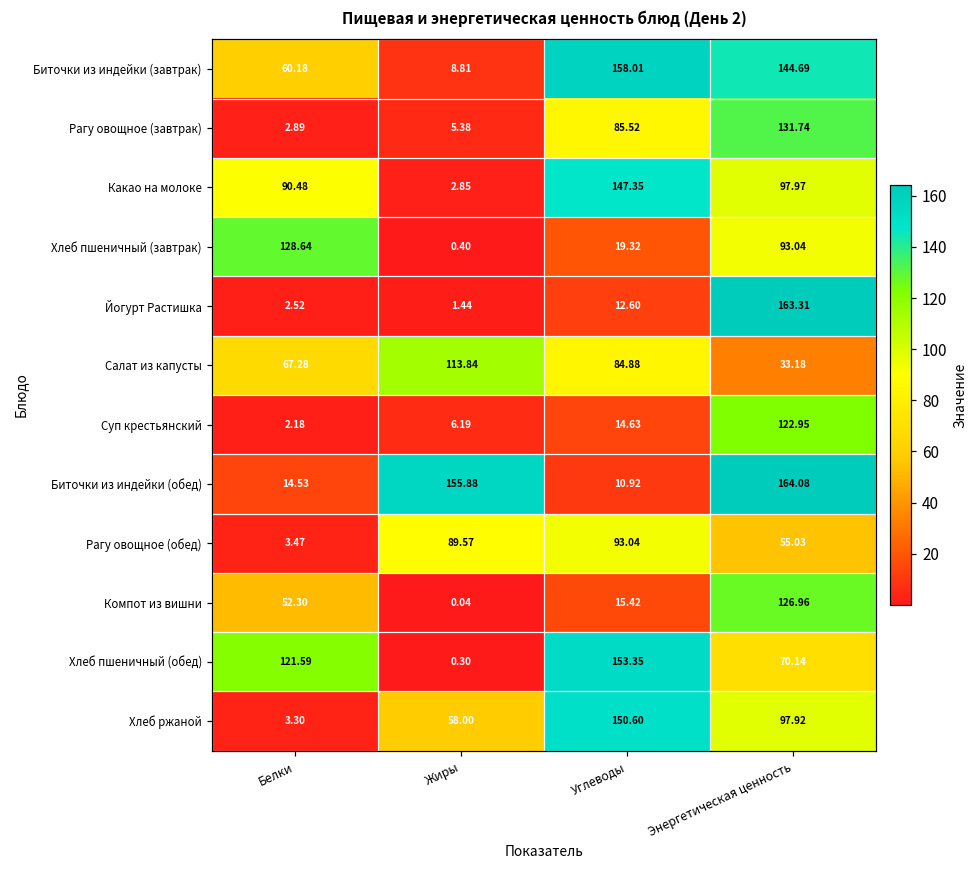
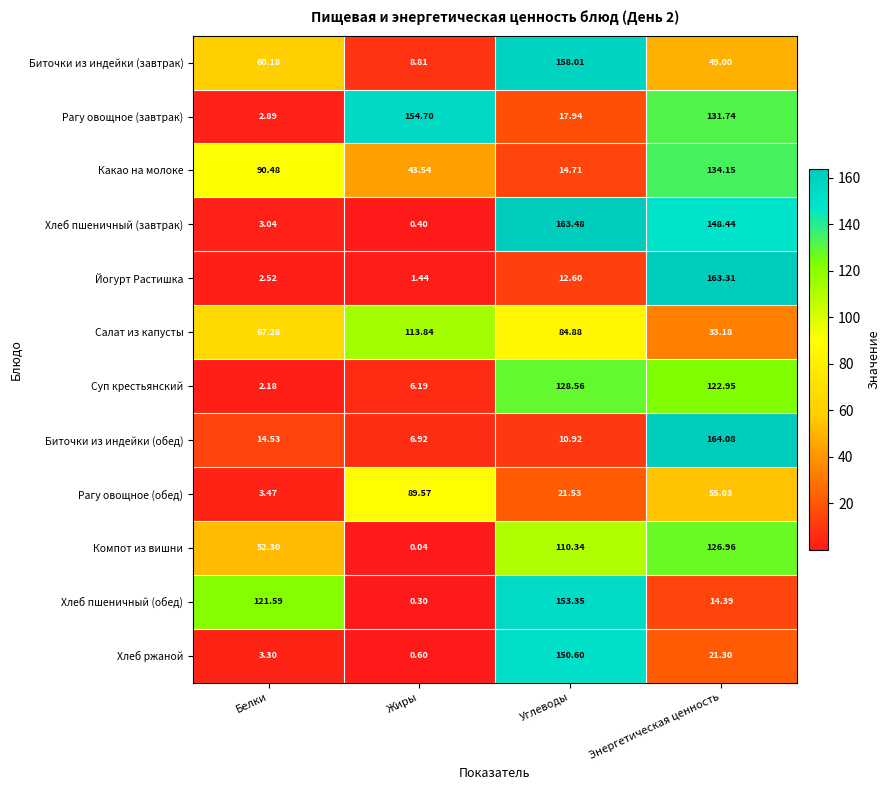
Биточки из индейки (завтрак), Энергетическая ценность: 144.69 -> 49.00
Рагу овощное (завтрак), Жиры: 5.38 -> 154.70
Рагу овощное (завтрак), Углеводы: 85.52 -> 17.94
Какао на молоке, Жиры: 2.85 -> 43.54
Какао на молоке, Углеводы: 147.35 -> 14.71
Какао на молоке, Энергетическая ценность: 97.97 -> 134.15
Хлеб пшеничный (завтрак), Белки: 128.64 -> 3.04
Хлеб пшеничный (завтрак), Углеводы: 19.32 -> 163.48
Хлеб пшеничный (завтрак), Энергетическая ценность: 93.04 -> 148.44
Суп крестьянский, Углеводы: 14.63 -> 128.56
Биточки из индейки (обед), Жиры: 155.88 -> 6.92
Рагу овощное (обед), Углеводы: 93.04 -> 21.53
Компот из вишни, Углеводы: 15.42 -> 110.34
Хлеб пшеничный (обед), Энергетическая ценность: 70.14 -> 14.39
Хлеб ржаной, Жиры: 58.00 -> 0.60
Хлеб ржаной, Энергетическая ценность: 97.92 -> 21.30
